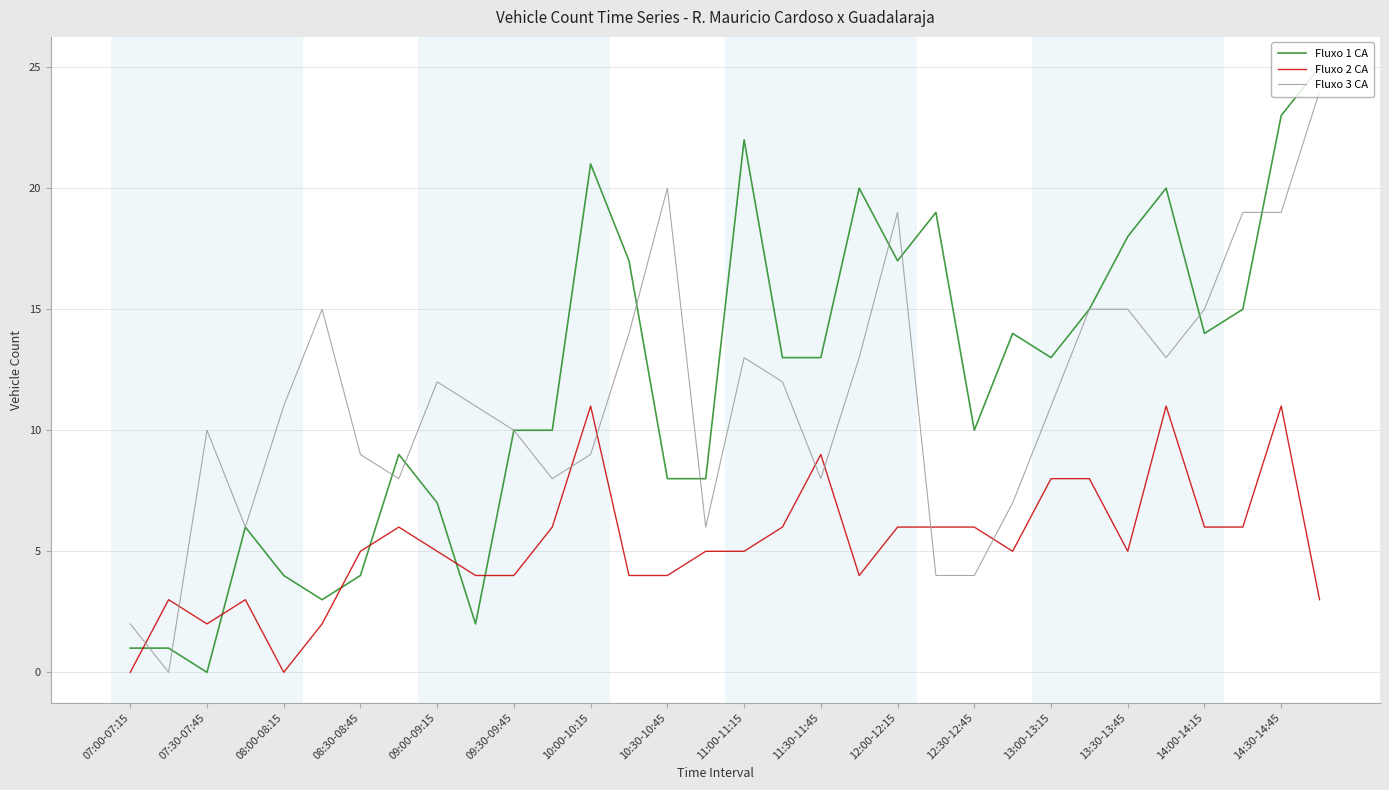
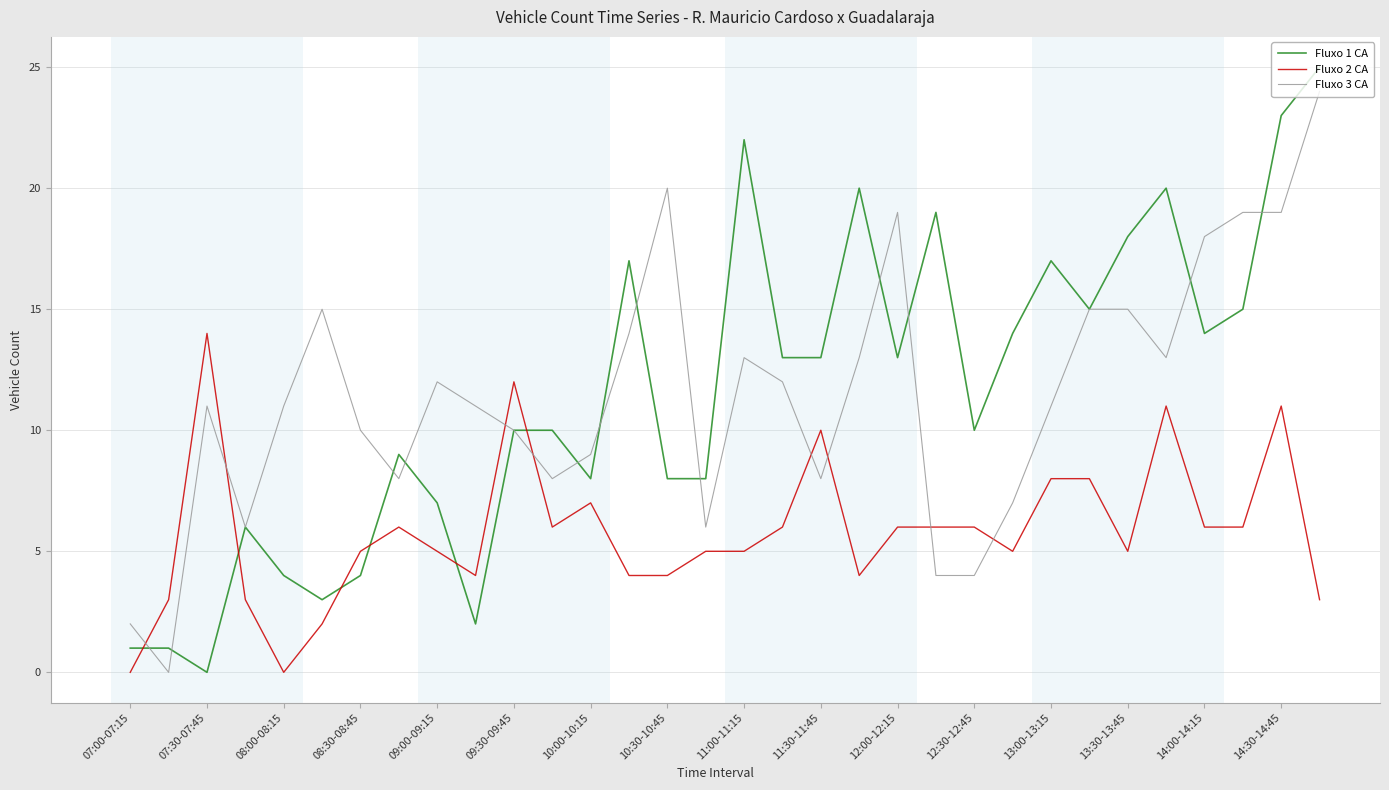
Fluxo 2 CA, 07:30-07:45: 2 -> 14
Fluxo 3 CA, 07:30-07:45: 10 -> 11
Fluxo 3 CA, 08:30-08:45: 9 -> 10
Fluxo 2 CA, 09:30-09:45: 4 -> 12
Fluxo 1 CA, 10:00-10:15: 21 -> 8
Fluxo 2 CA, 10:00-10:15: 11 -> 7
Fluxo 2 CA, 11:30-11:45: 9 -> 10
Fluxo 1 CA, 12:00-12:15: 17 -> 13
Fluxo 1 CA, 13:00-13:15: 13 -> 17
Fluxo 3 CA, 14:00-14:15: 15 -> 18
